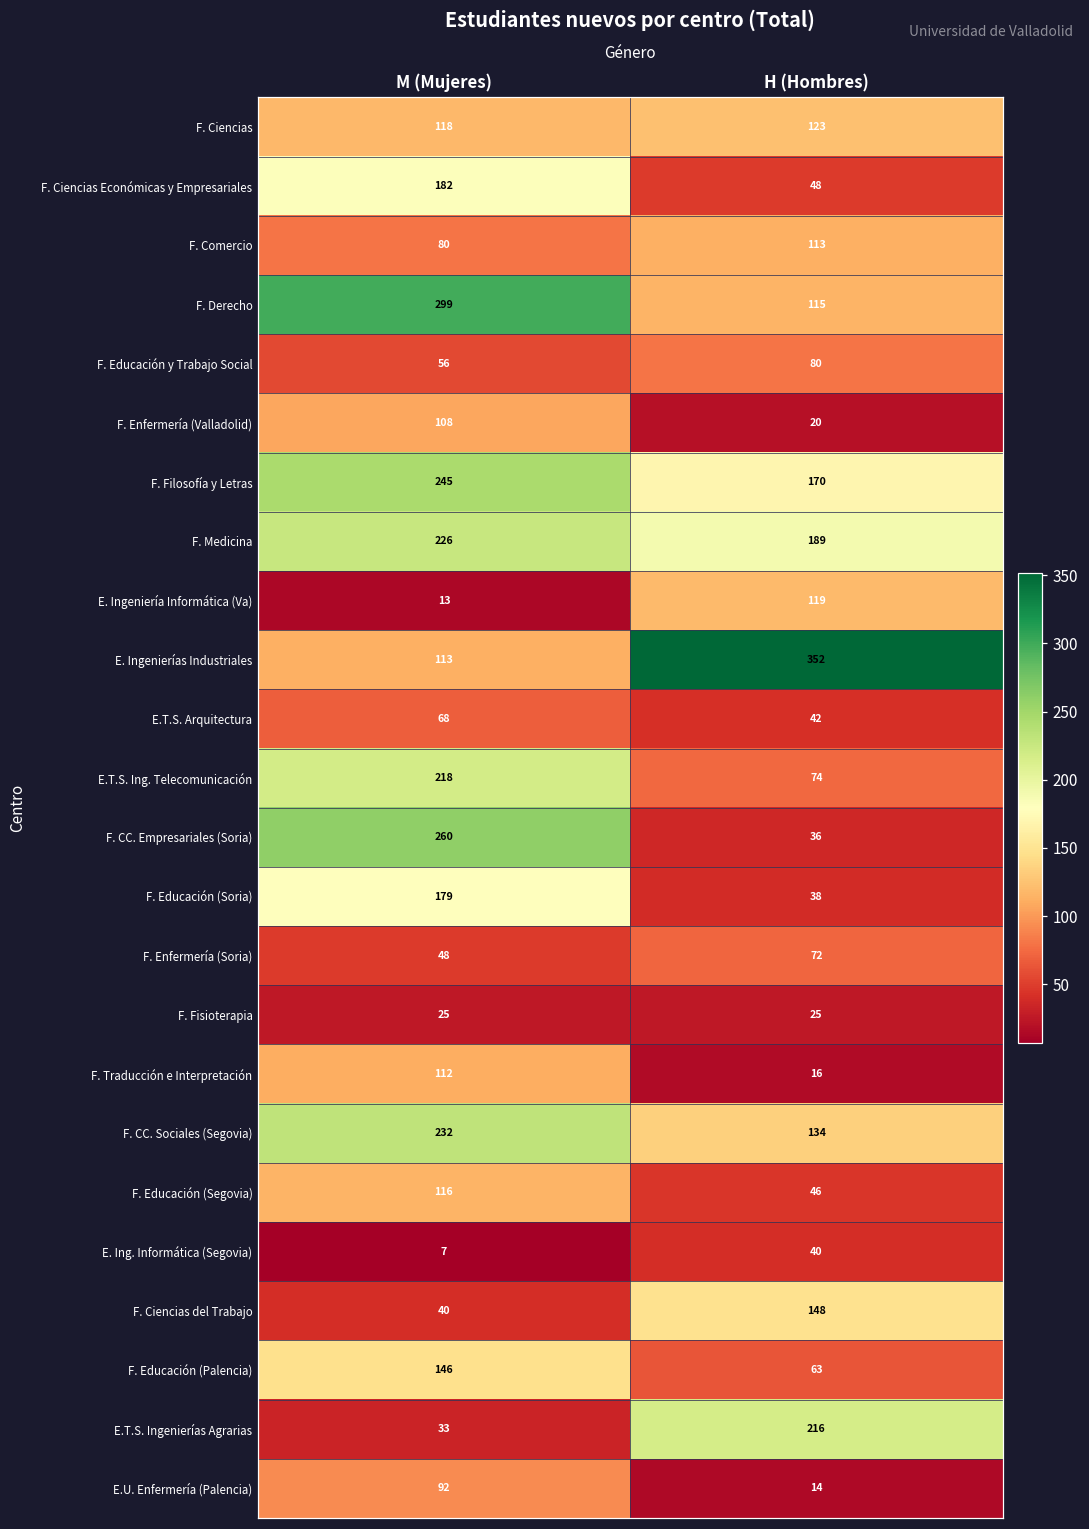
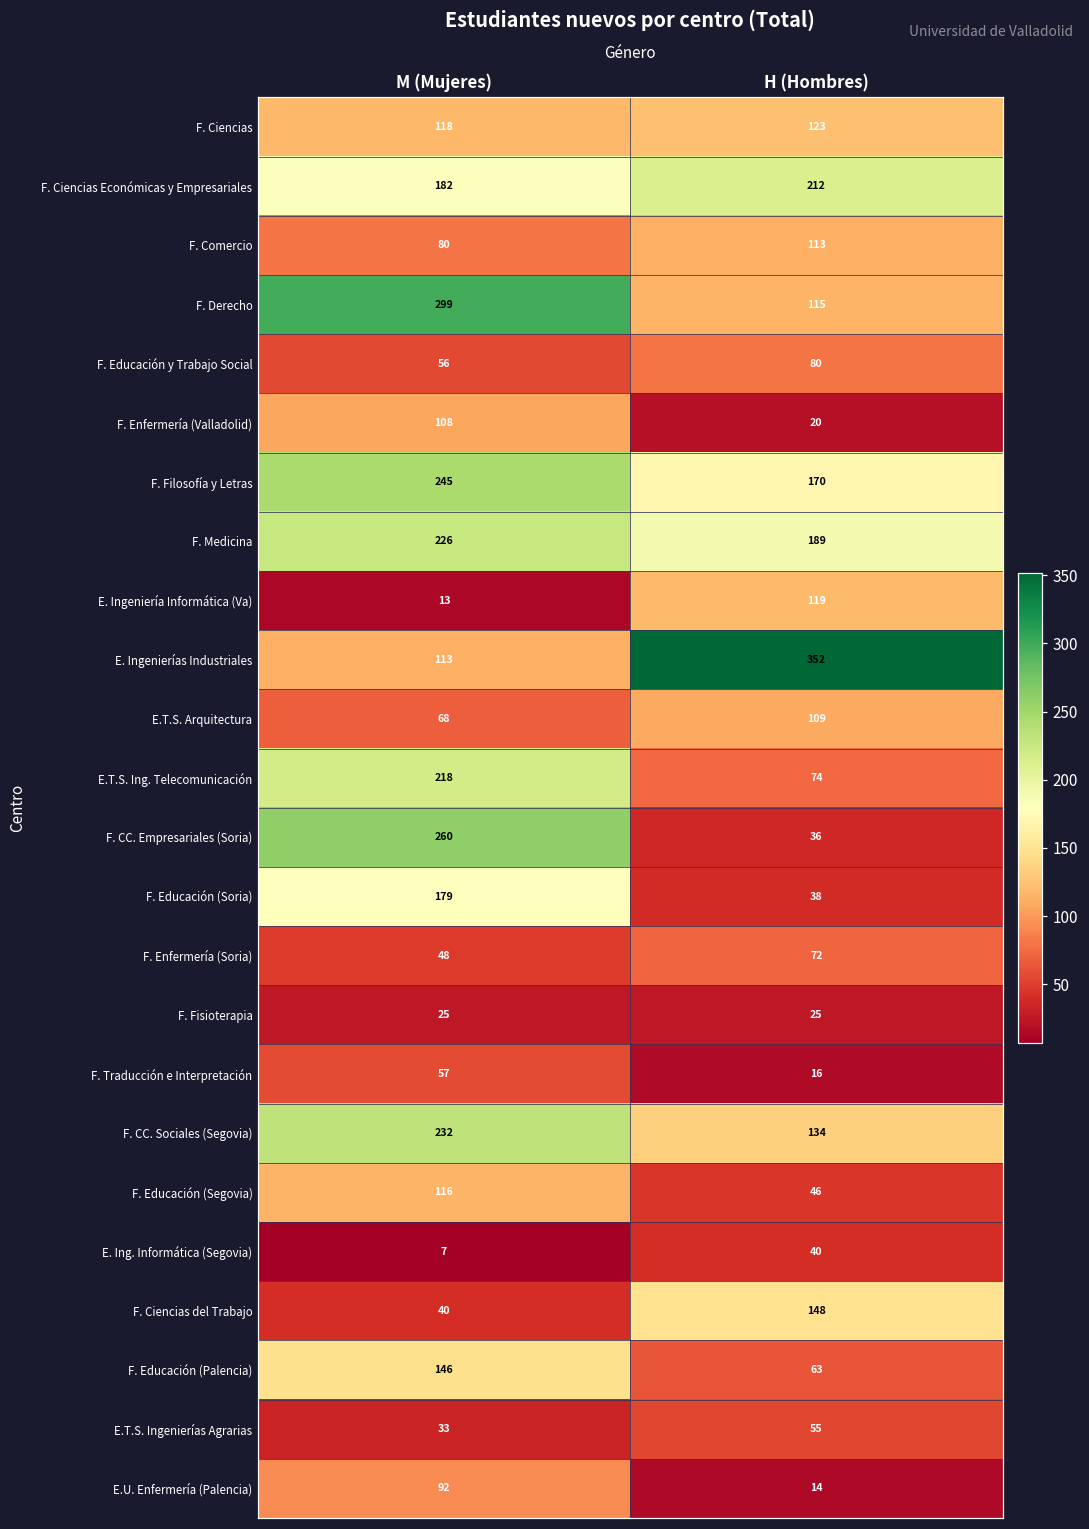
F. Ciencias Económicas y Empresariales, H (Hombres): 48 -> 212
E.T.S. Arquitectura, H (Hombres): 42 -> 109
F. Traducción e Interpretación, M (Mujeres): 112 -> 57
E.T.S. Ingenierías Agrarias, H (Hombres): 216 -> 55
